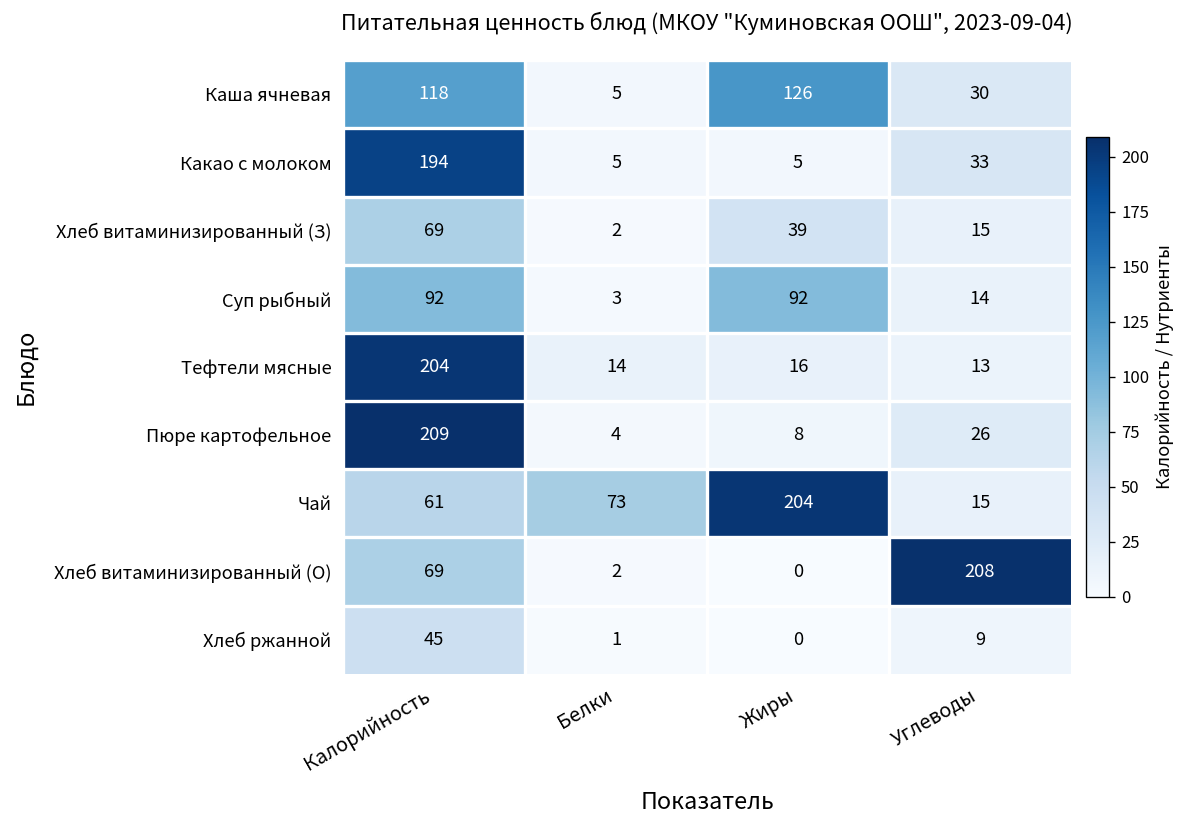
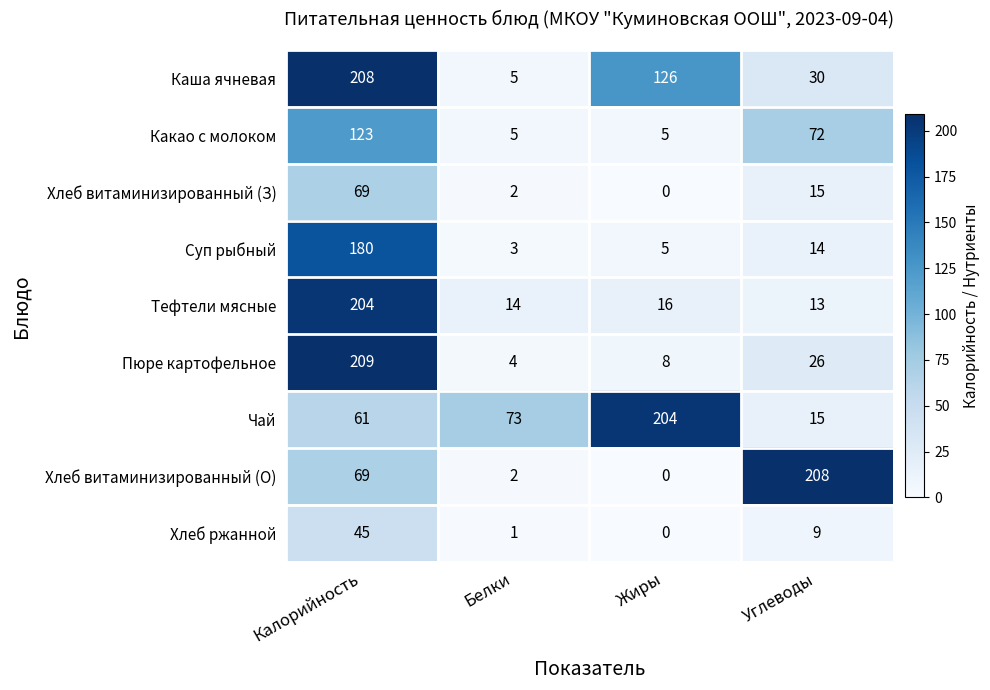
Каша ячневая, Калорийность: 118 -> 208
Какао с молоком, Калорийность: 194 -> 123
Какао с молоком, Углеводы: 33 -> 72
Хлеб витаминизированный (З), Жиры: 39 -> 0
Суп рыбный, Калорийность: 92 -> 180
Суп рыбный, Жиры: 92 -> 5
